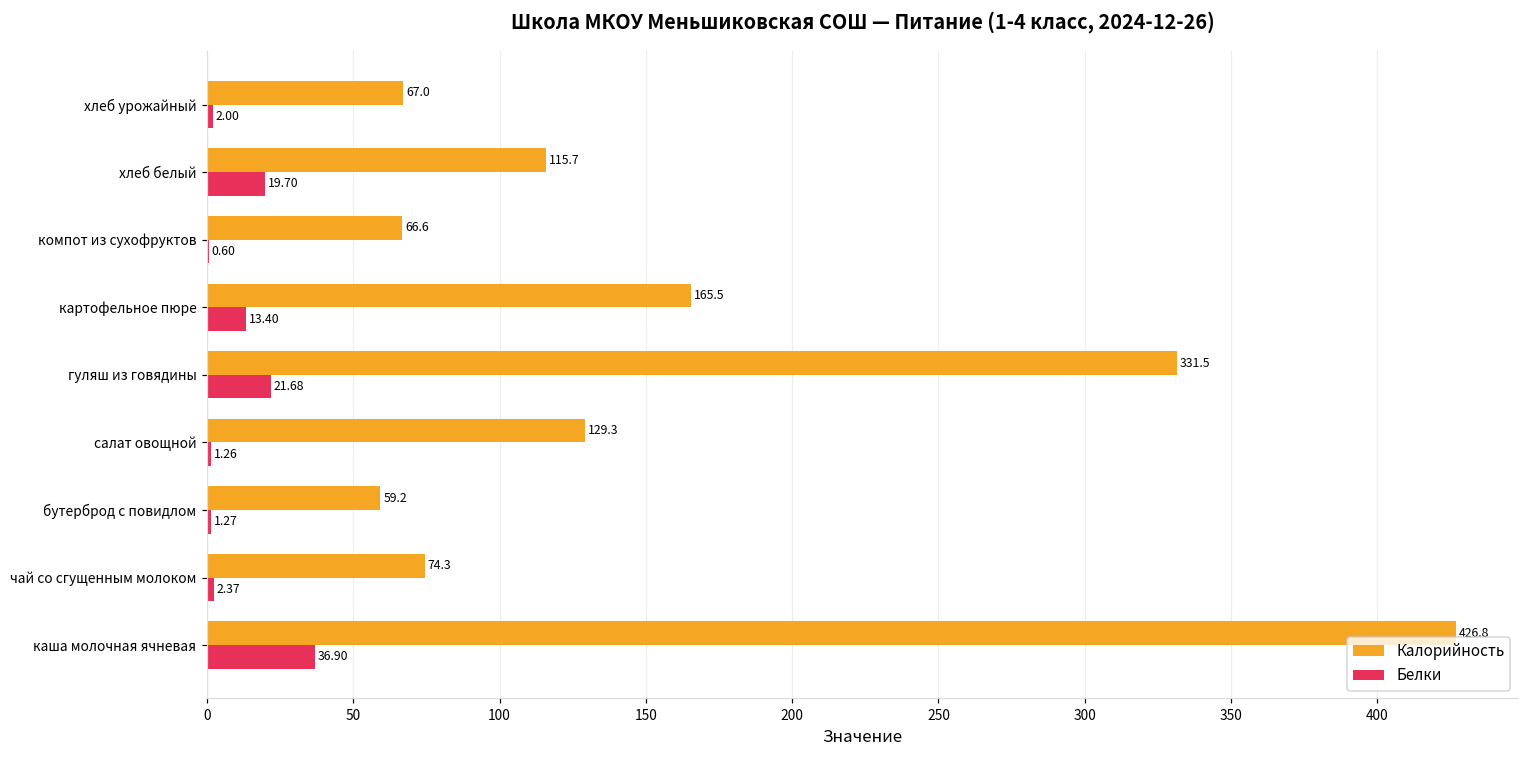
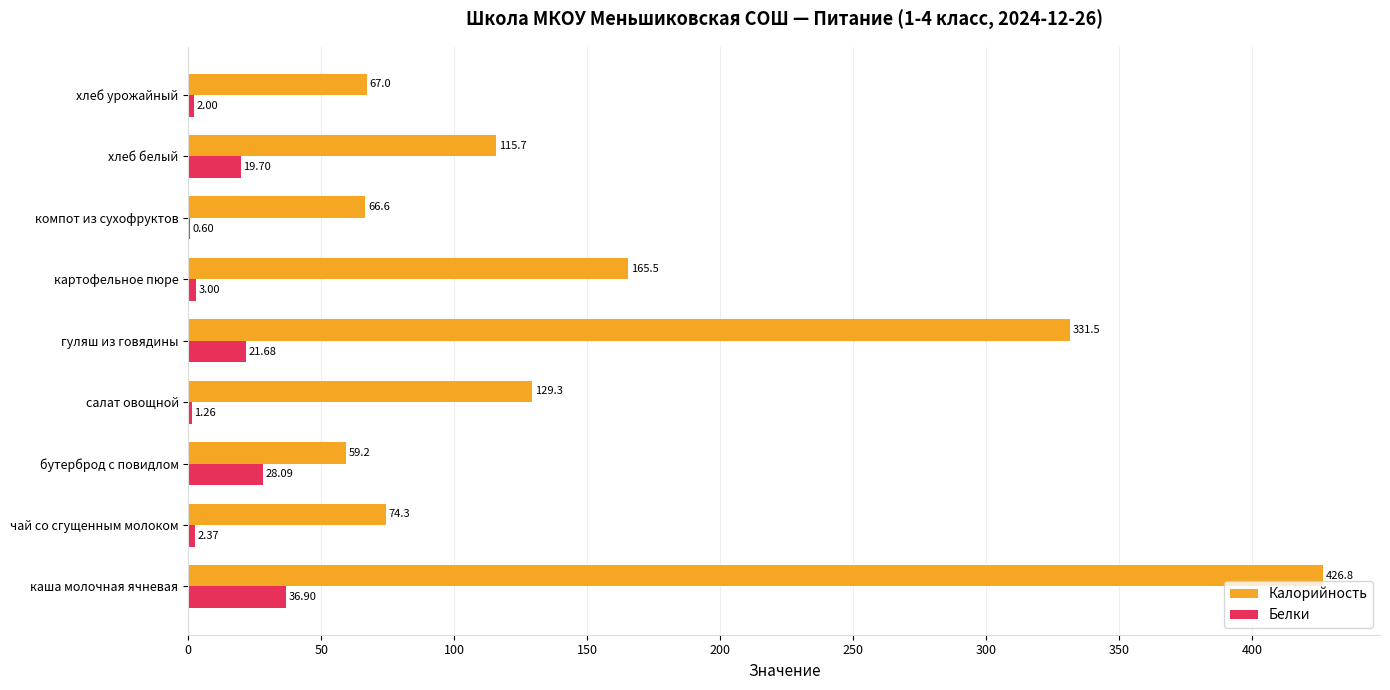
Белки, картофельное пюре: 13.40 -> 3.00
Белки, бутерброд с повидлом: 1.27 -> 28.09
